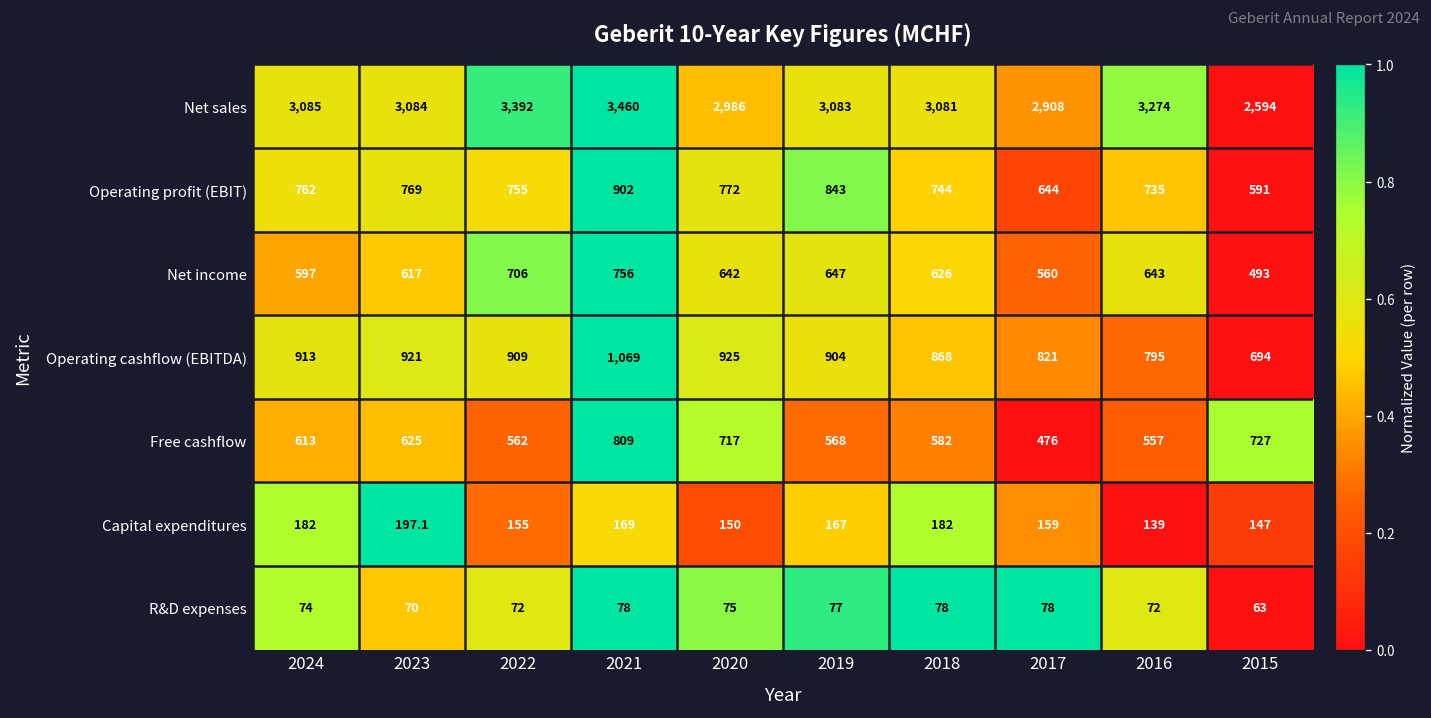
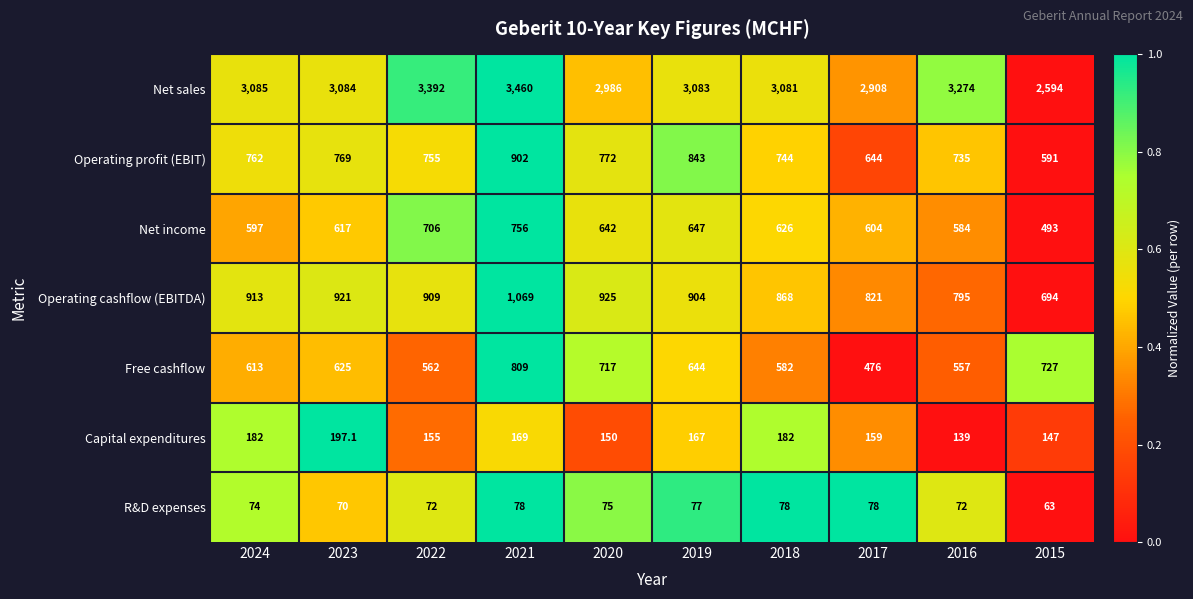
Net income, 2017: 560 -> 604
Net income, 2016: 643 -> 584
Free cashflow, 2019: 568 -> 644
